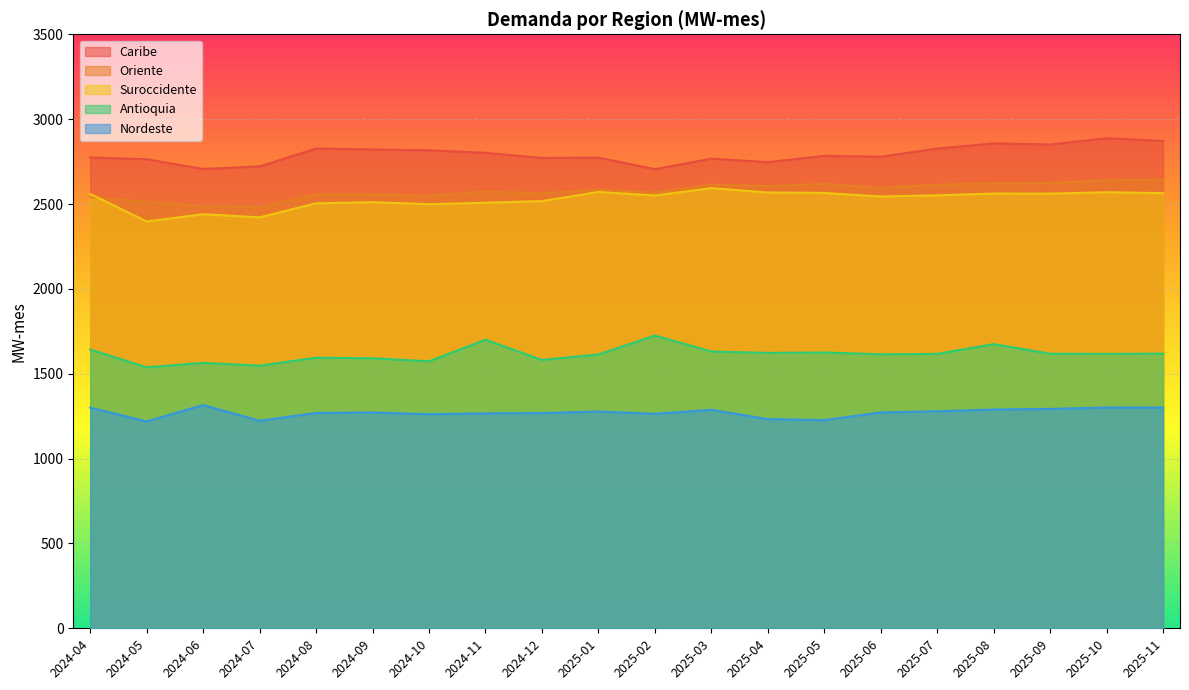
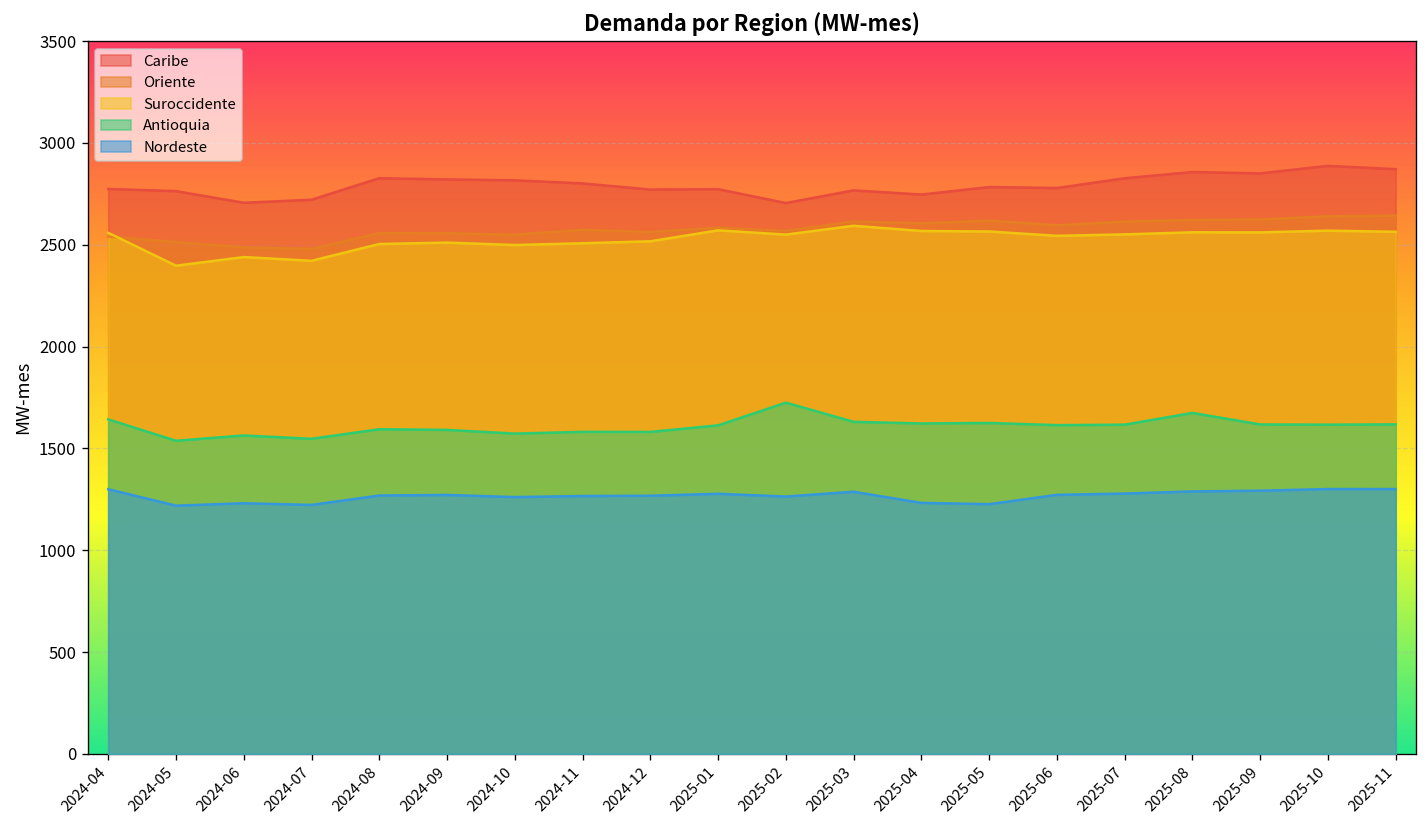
Nordeste, 2024-06: 1320 -> 1230
Antioquia, 2024-11: 1700 -> 1580
